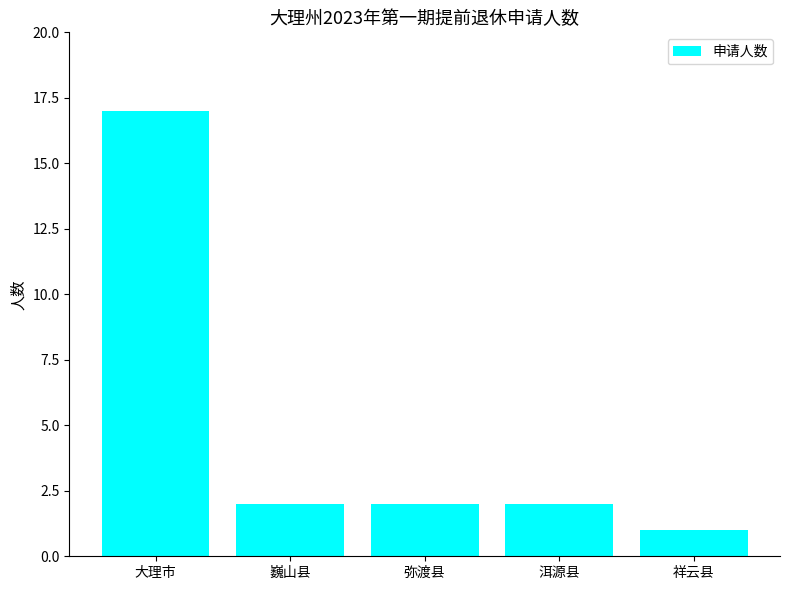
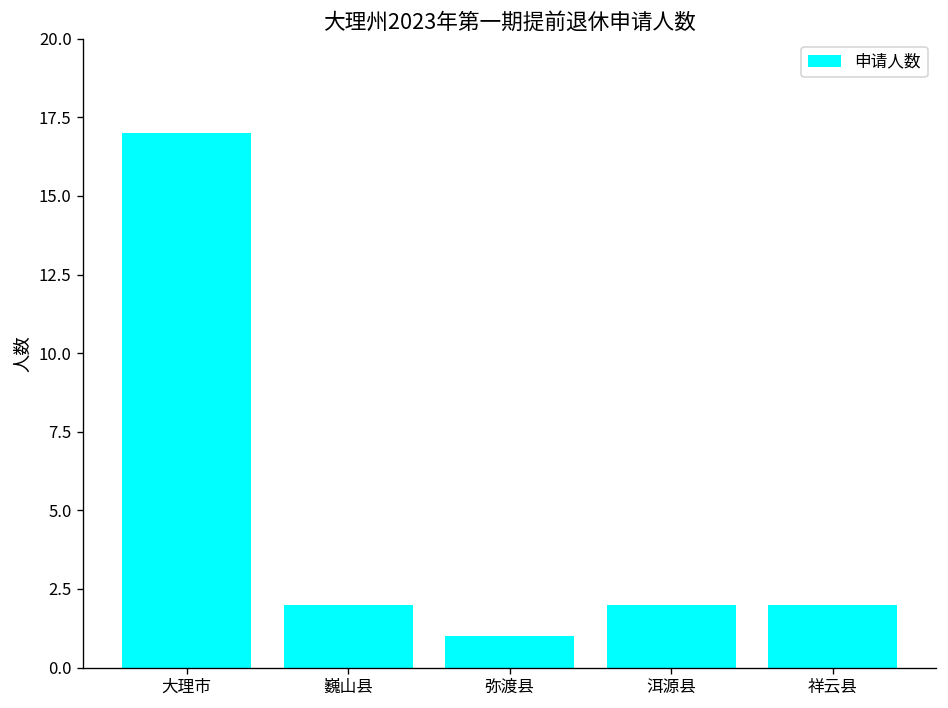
弥渡县: 2 -> 1
祥云县: 1 -> 2
